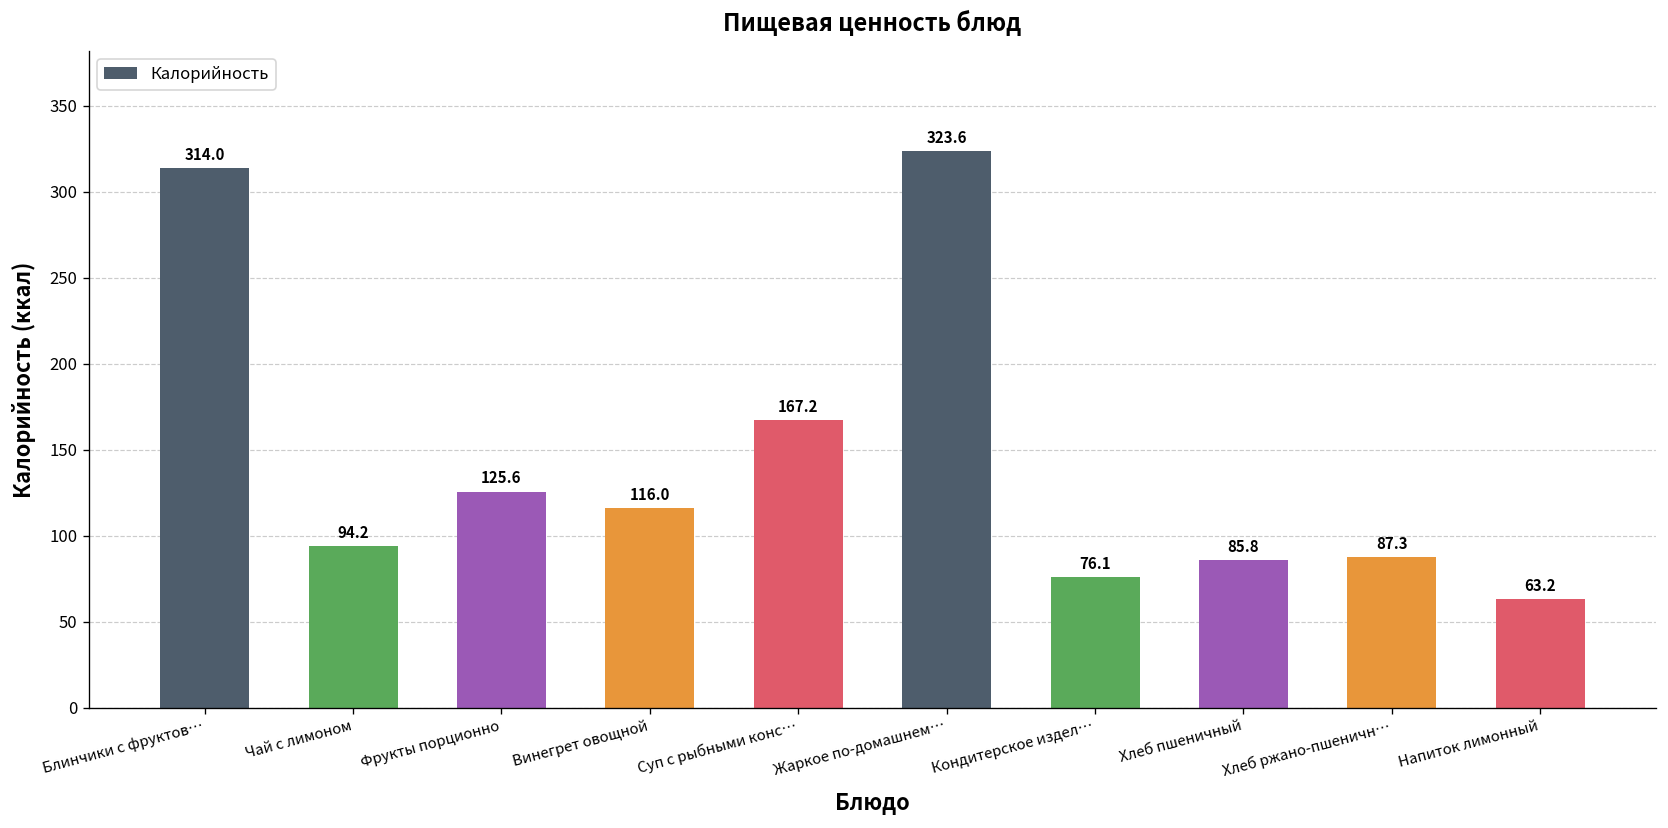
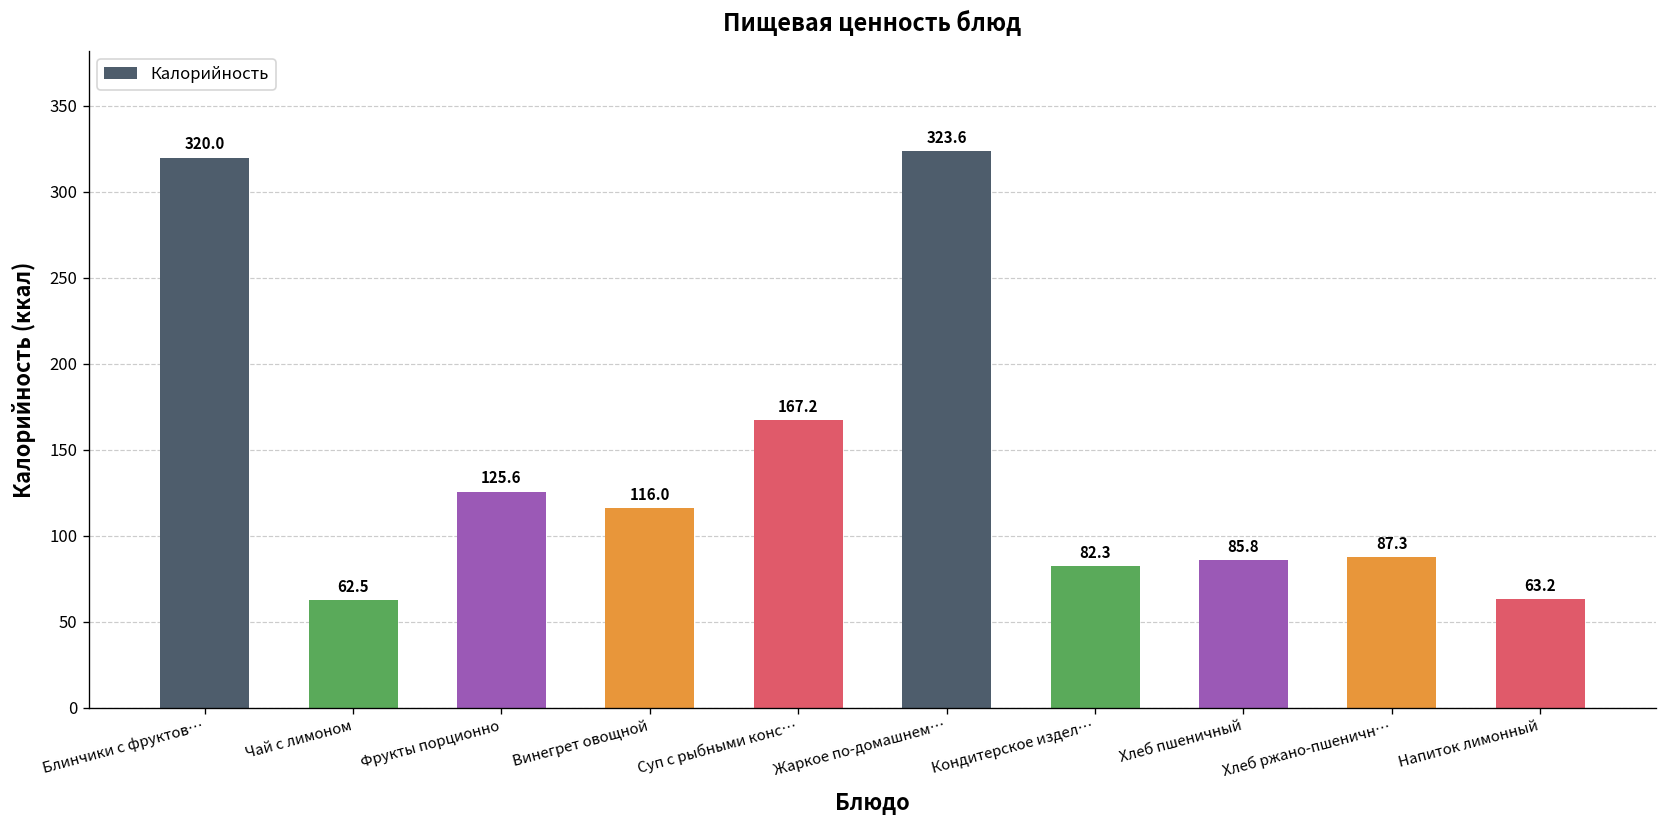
Блинчики с фруктов…: 314.0 -> 320.0
Чай с лимоном: 94.2 -> 62.5
Кондитерское издел…: 76.1 -> 82.3
